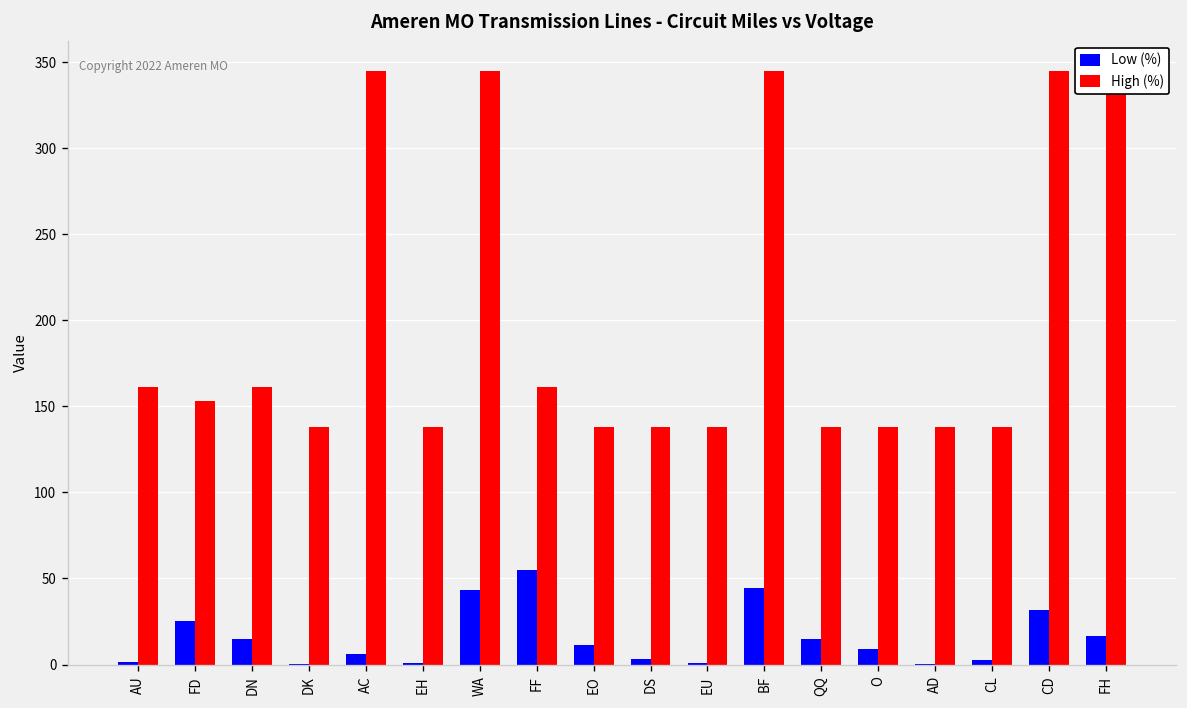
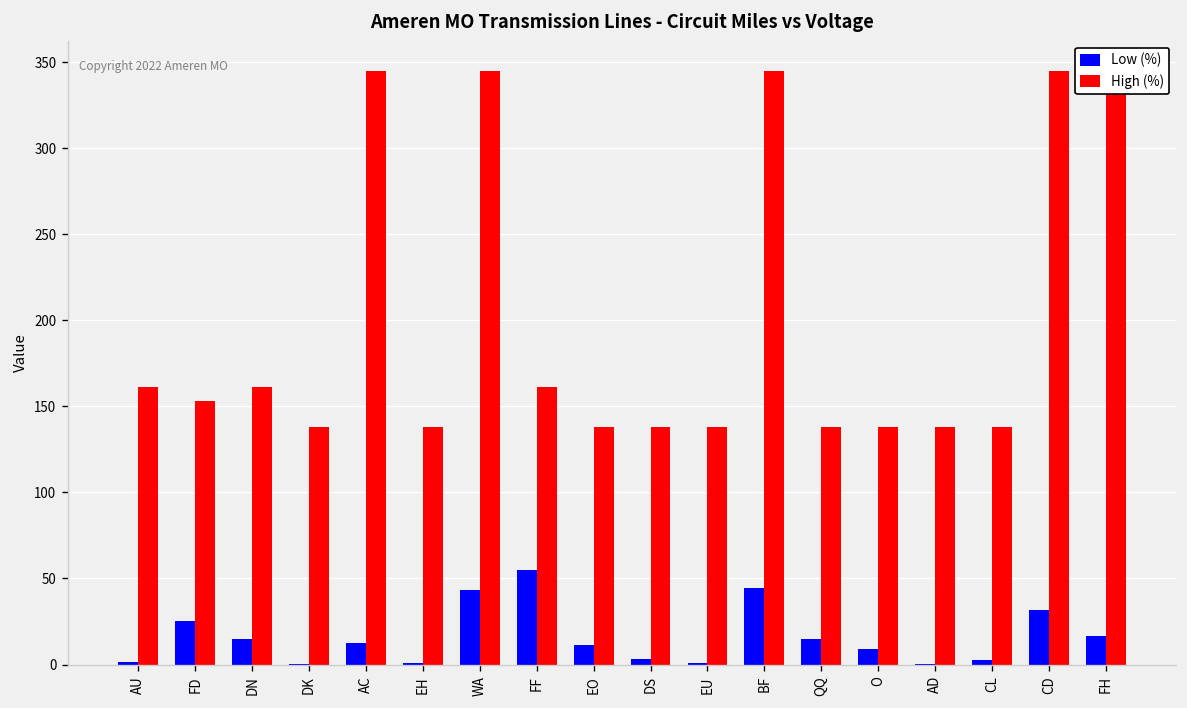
Low (%), AC: 6 -> 12
